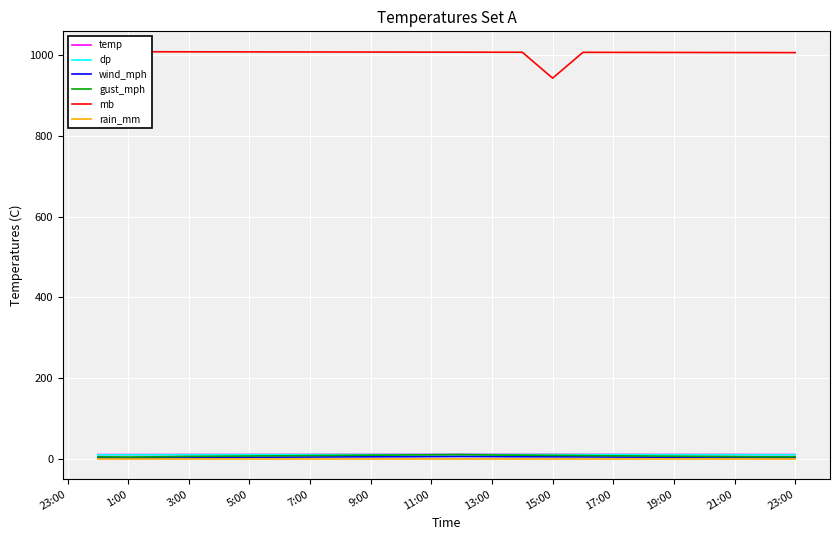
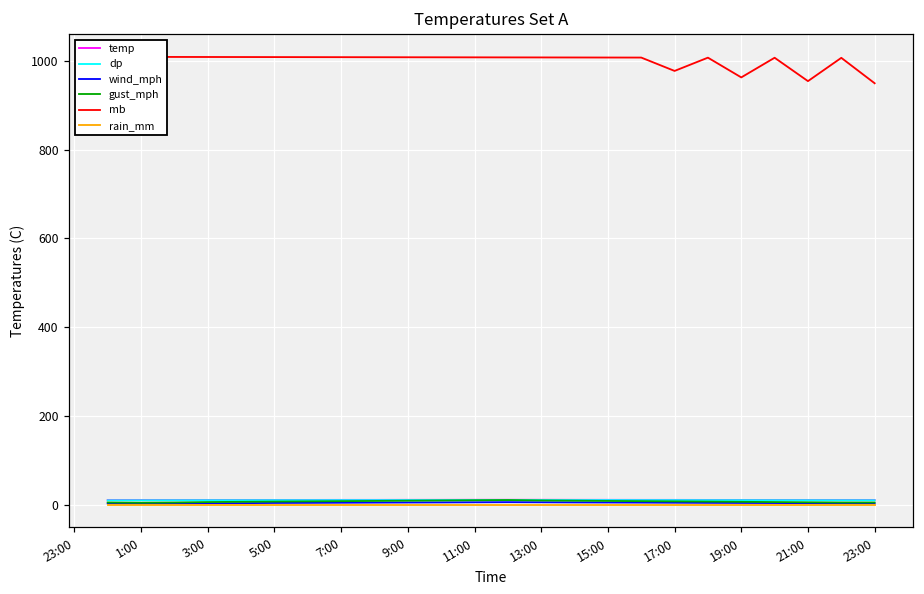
mb, 15:00: 940 -> 1010
mb, 17:00: 1010 -> 980
mb, 19:00: 1010 -> 960
mb, 21:00: 1010 -> 950
mb, 23:00: 1010 -> 950
